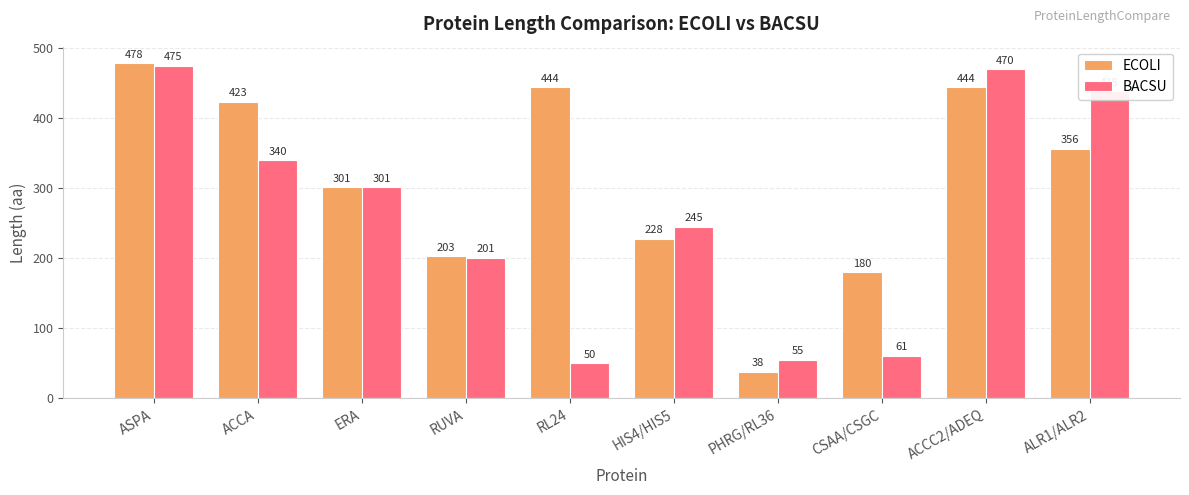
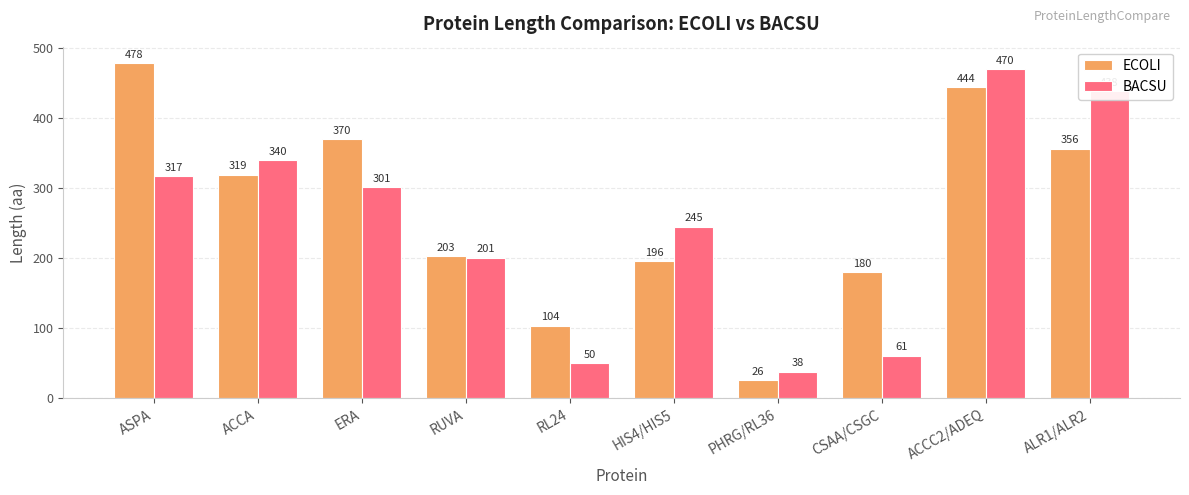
BACSU, ASPA: 475 -> 317
ECOLI, ACCA: 423 -> 319
ECOLI, ERA: 301 -> 370
ECOLI, RL24: 444 -> 104
ECOLI, HIS4/HIS5: 228 -> 196
ECOLI, PHRG/RL36: 38 -> 26
BACSU, PHRG/RL36: 55 -> 38
